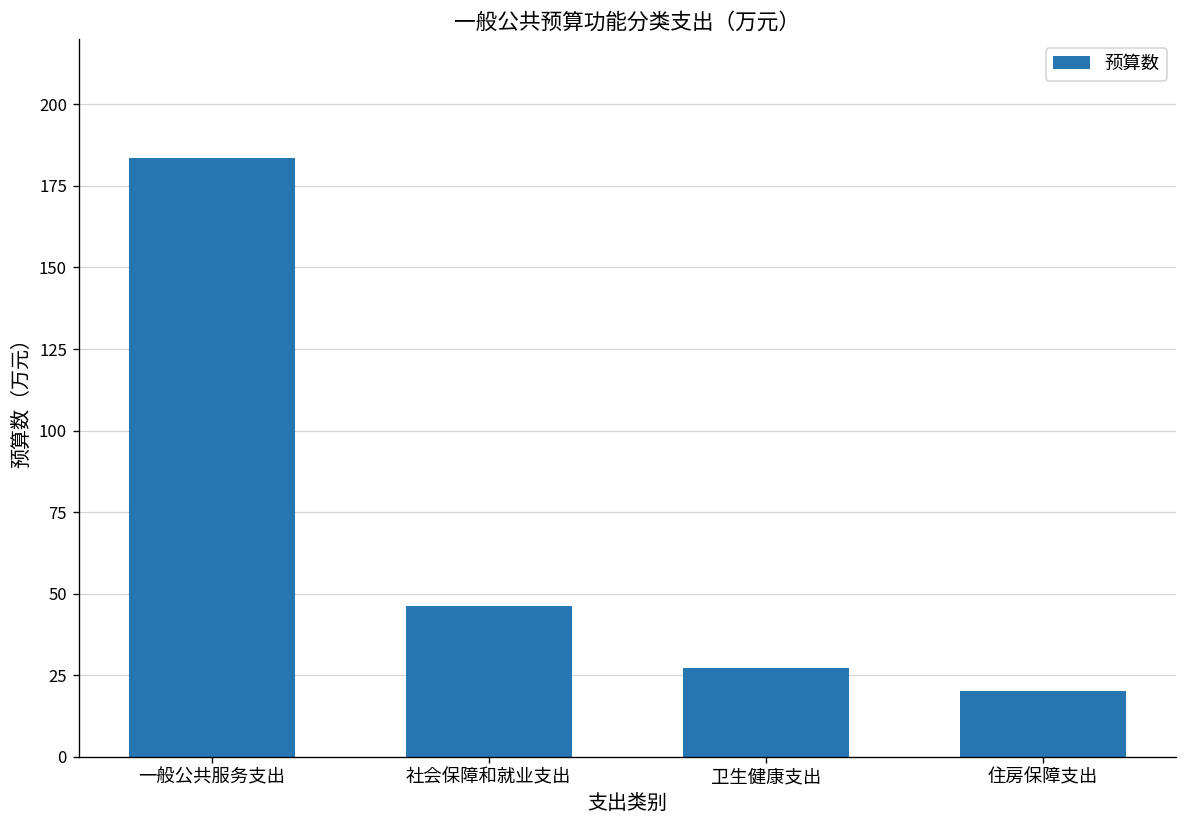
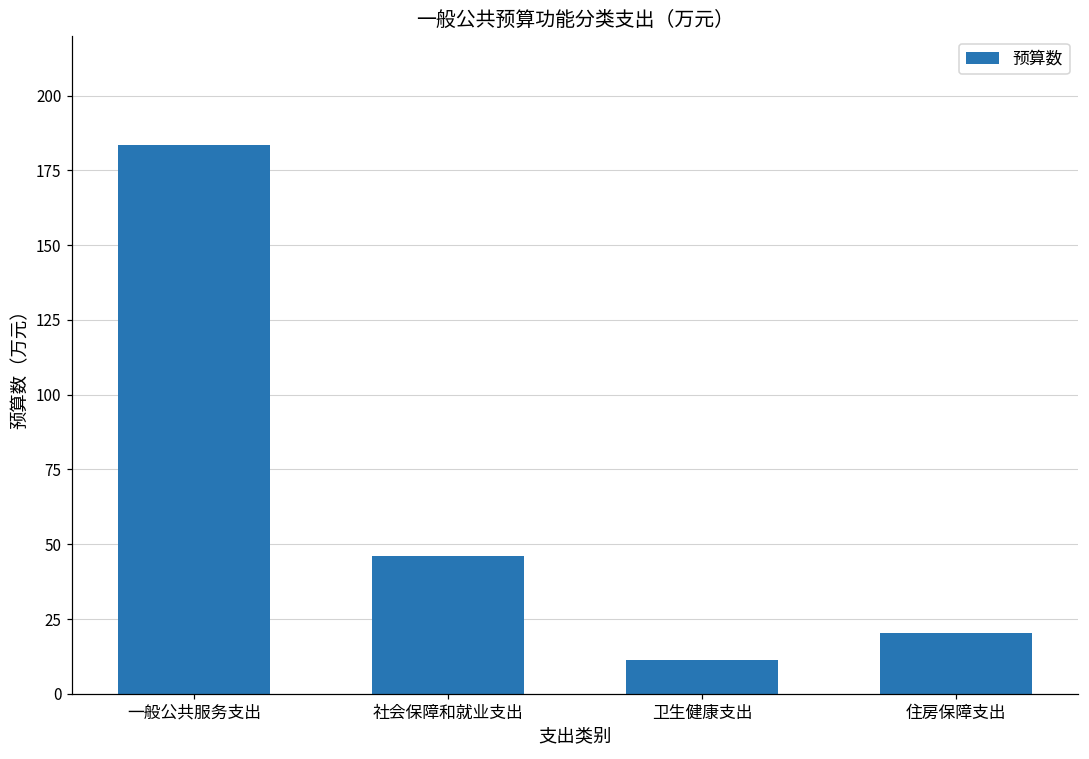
卫生健康支出: 27 -> 11
